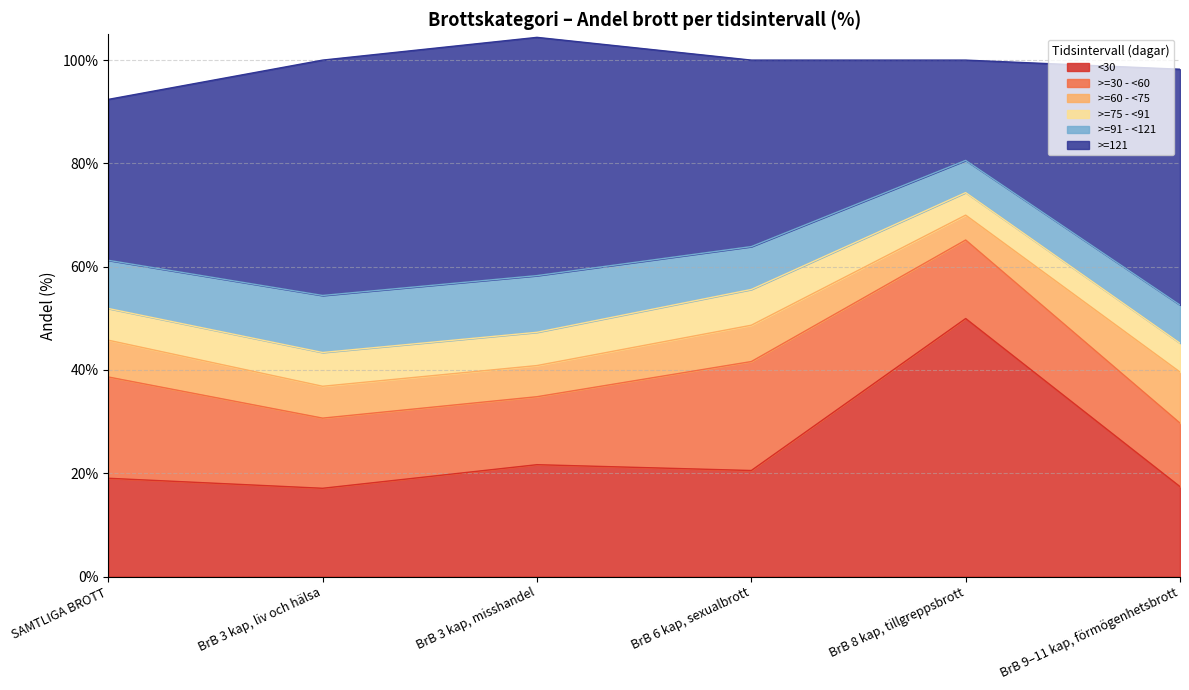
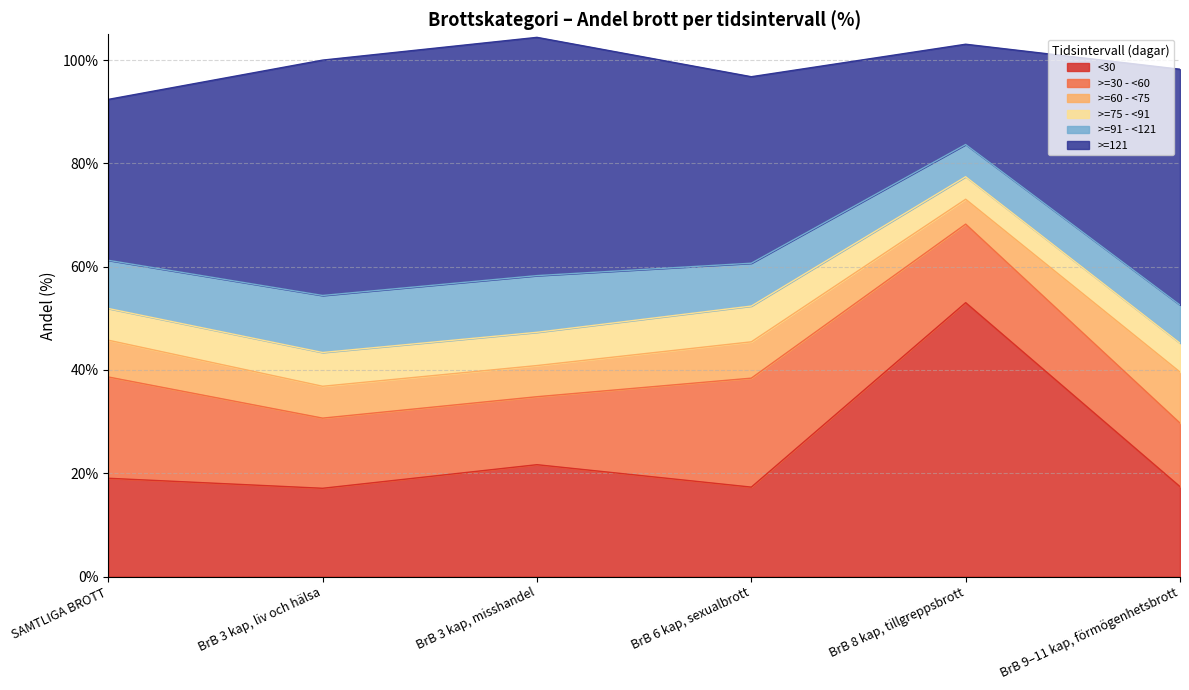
<30, BrB 6 kap, sexualbrott: 21% -> 17%
<30, BrB 8 kap, tillgreppsbrott: 50% -> 53%
